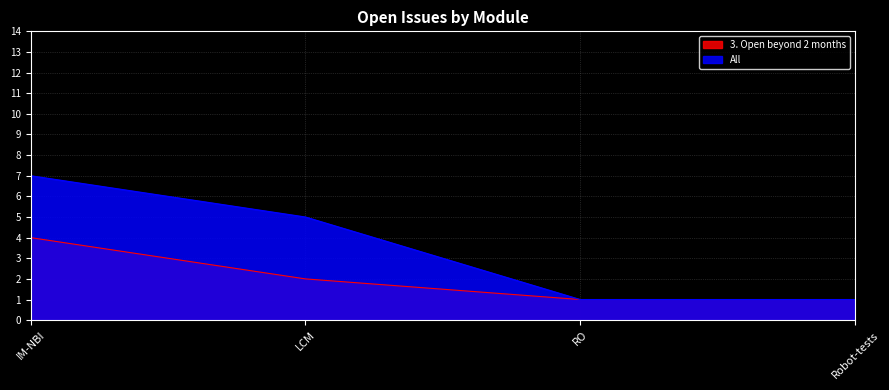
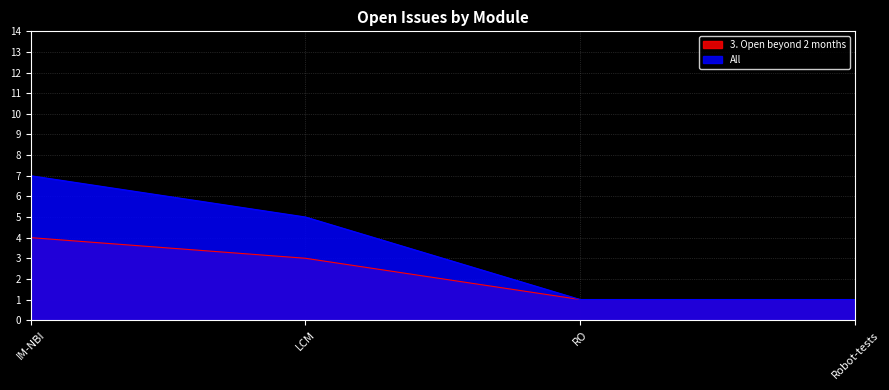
3. Open beyond 2 months, LCM: 2 -> 3
